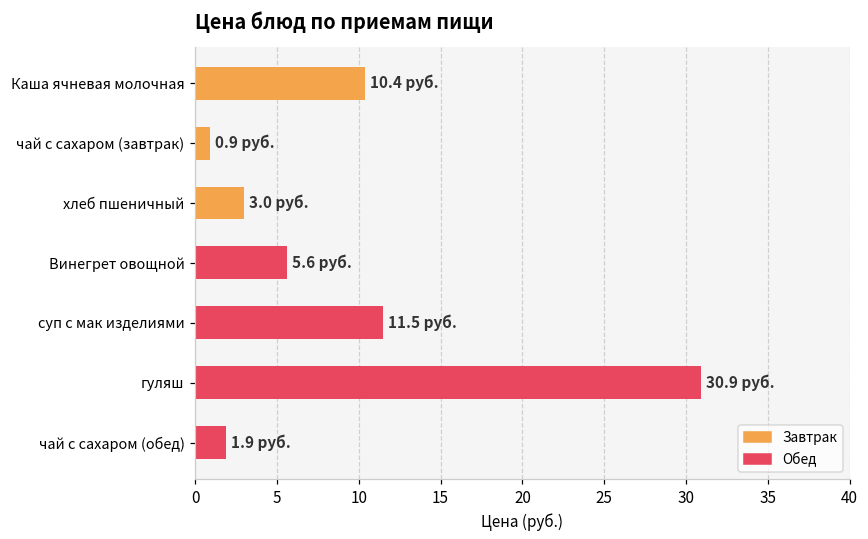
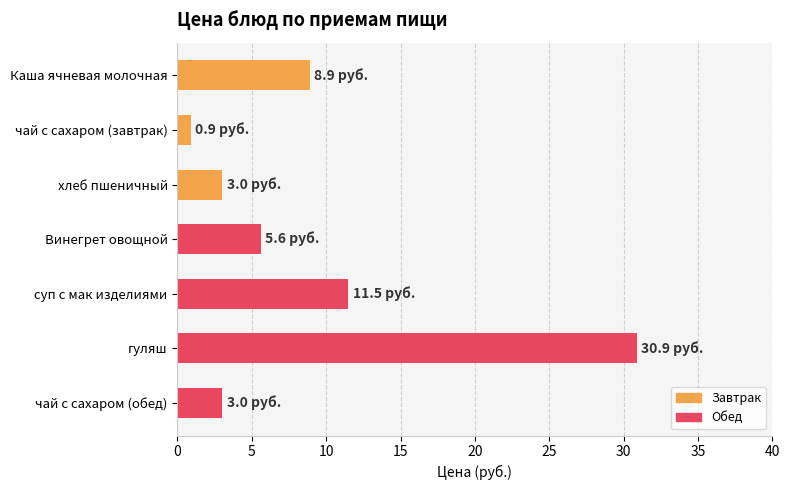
Каша ячневая молочная: 10.4 -> 8.9
чай с сахаром (обед): 1.9 -> 3.0
